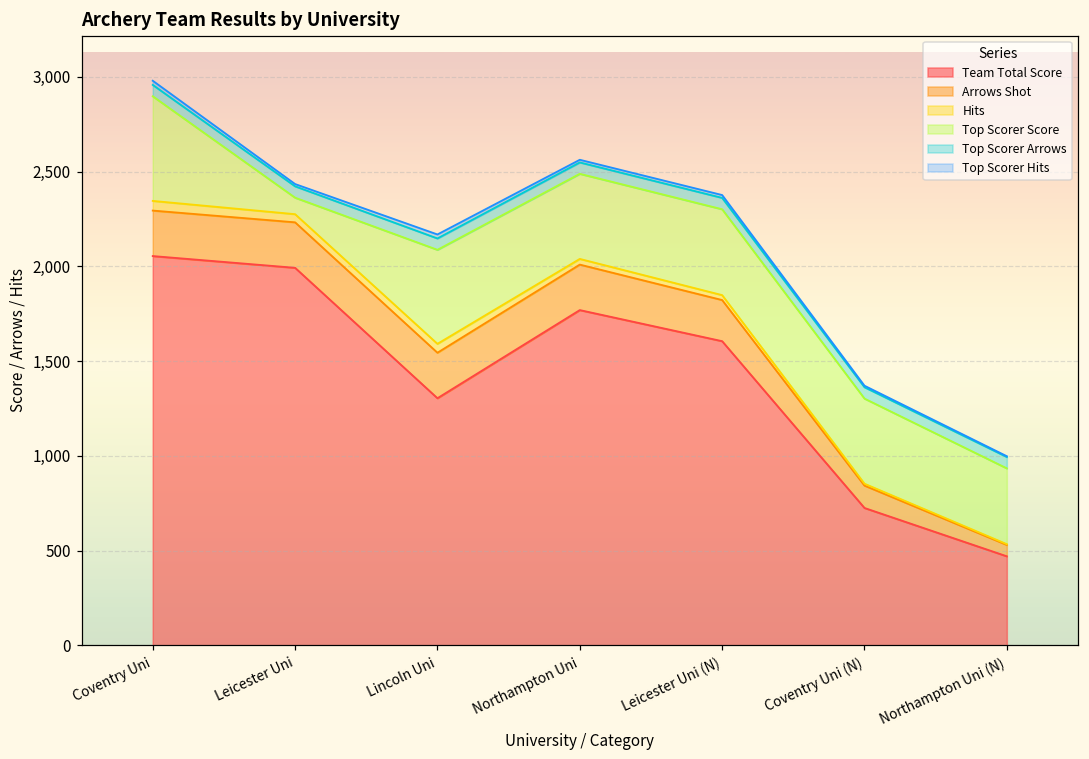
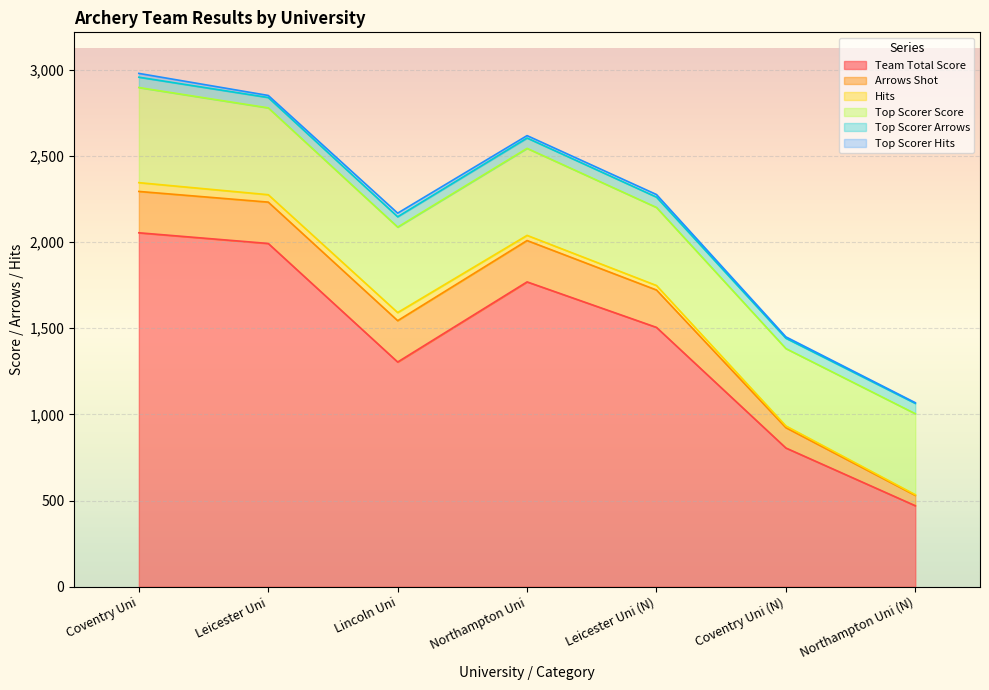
Top Scorer Score, Leicester Uni: 90 -> 500
Top Scorer Score, Northampton Uni: 450 -> 510
Team Total Score, Leicester Uni (N): 1,610 -> 1,510
Team Total Score, Coventry Uni (N): 730 -> 810
Top Scorer Score, Northampton Uni (N): 400 -> 470
